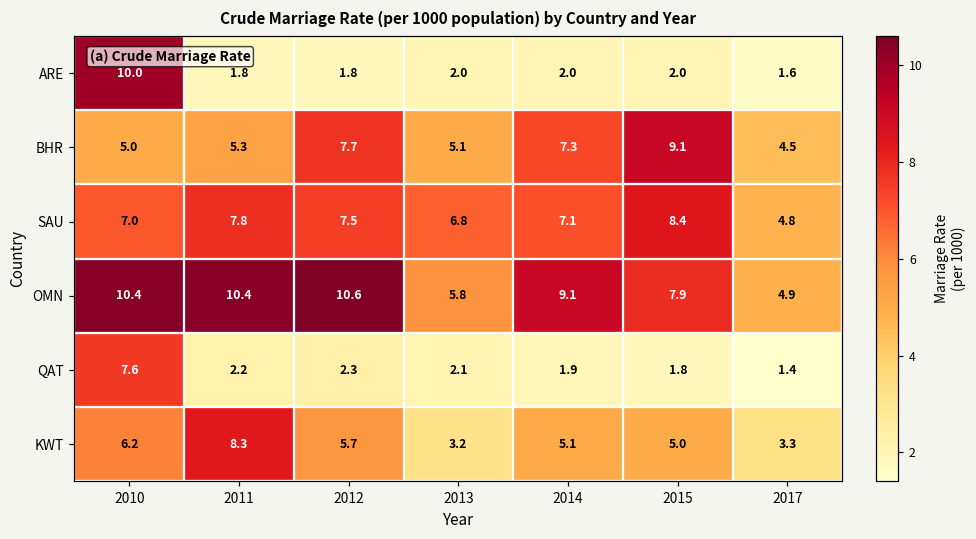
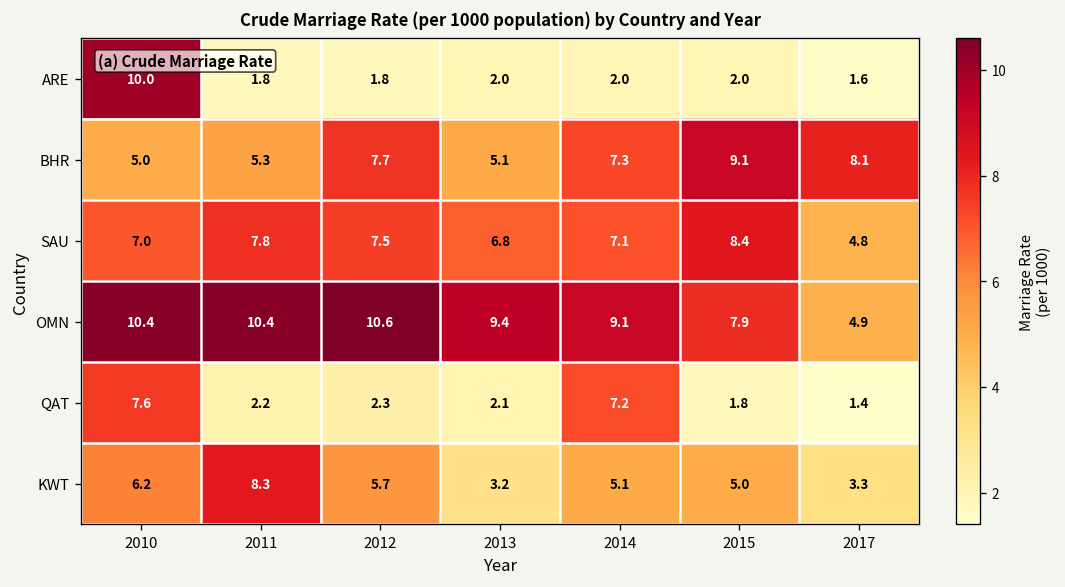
BHR, 2017: 4.5 -> 8.1
OMN, 2013: 5.8 -> 9.4
QAT, 2014: 1.9 -> 7.2
